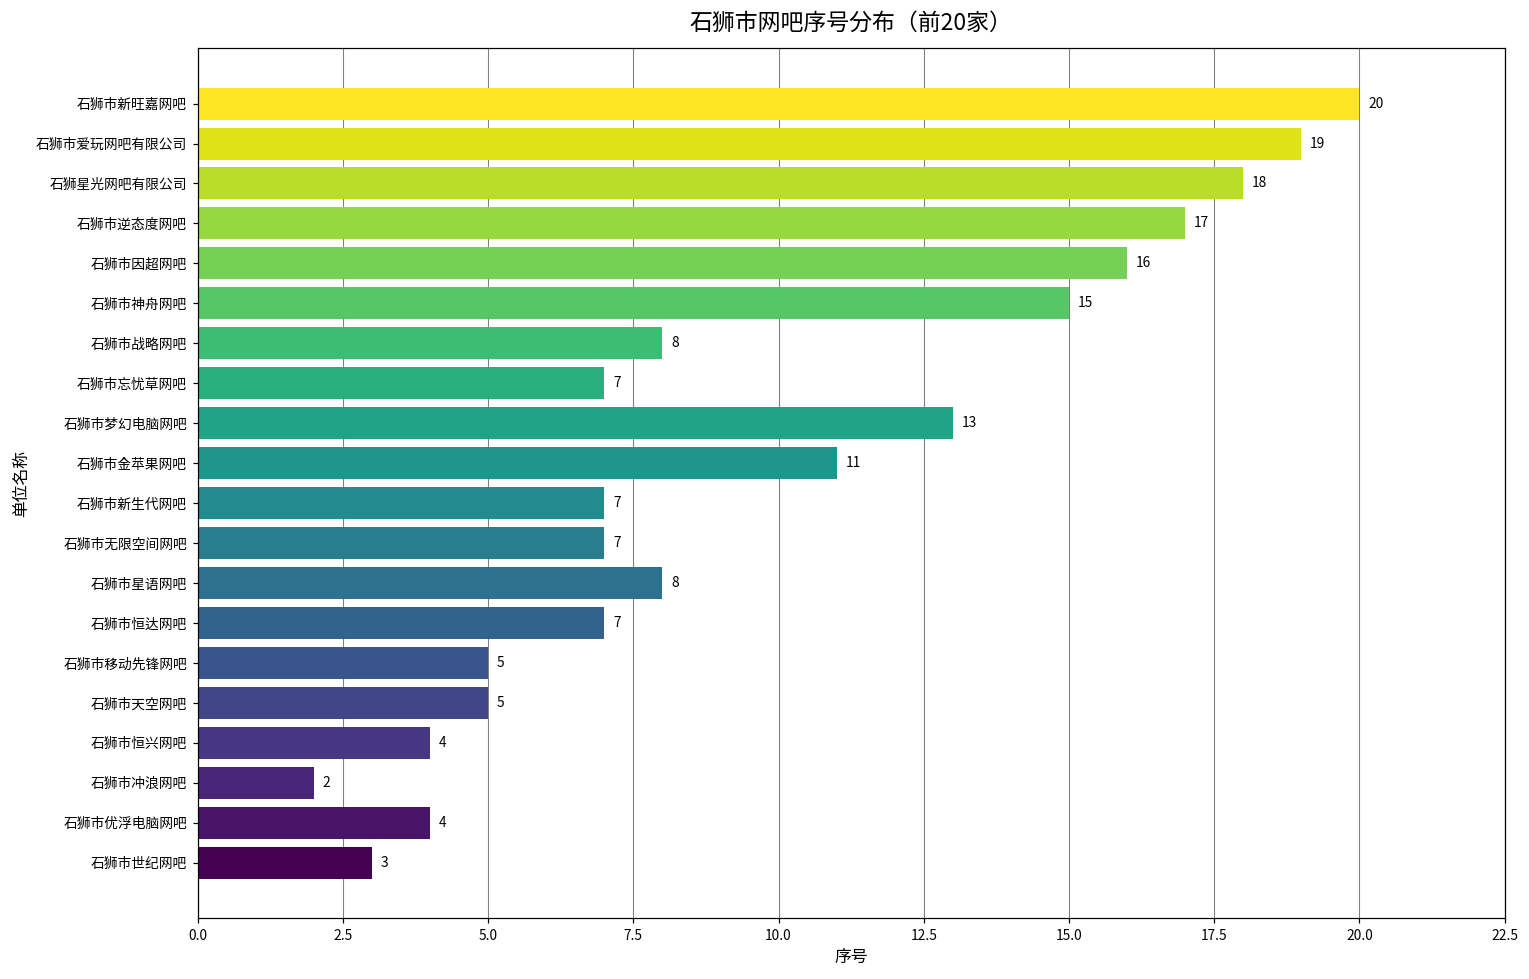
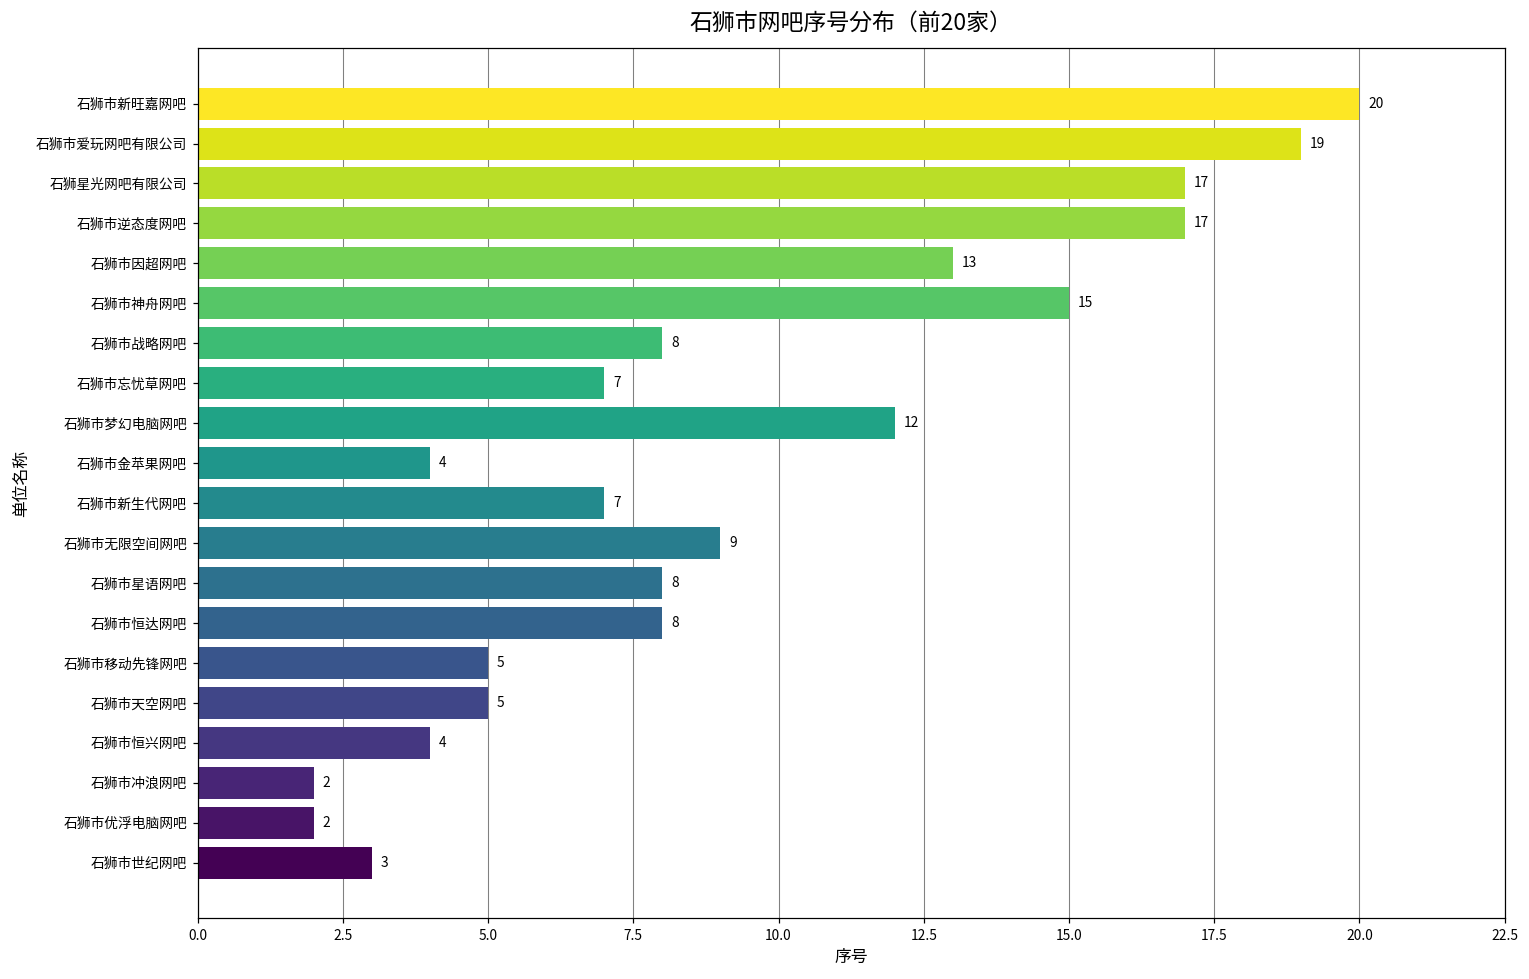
石狮星光网吧有限公司: 18 -> 17
石狮市因超网吧: 16 -> 13
石狮市梦幻电脑网吧: 13 -> 12
石狮市金苹果网吧: 11 -> 4
石狮市无限空间网吧: 7 -> 9
石狮市恒达网吧: 7 -> 8
石狮市优浮电脑网吧: 4 -> 2
